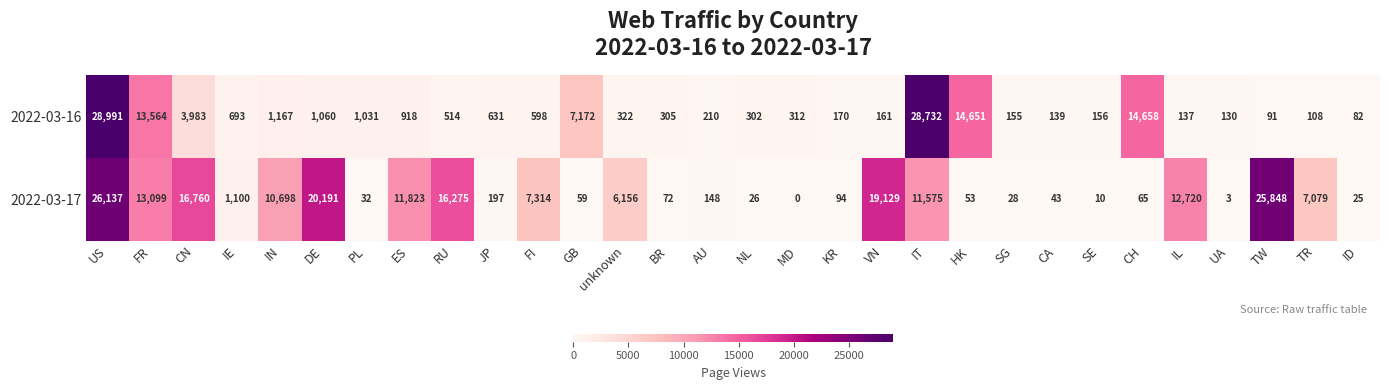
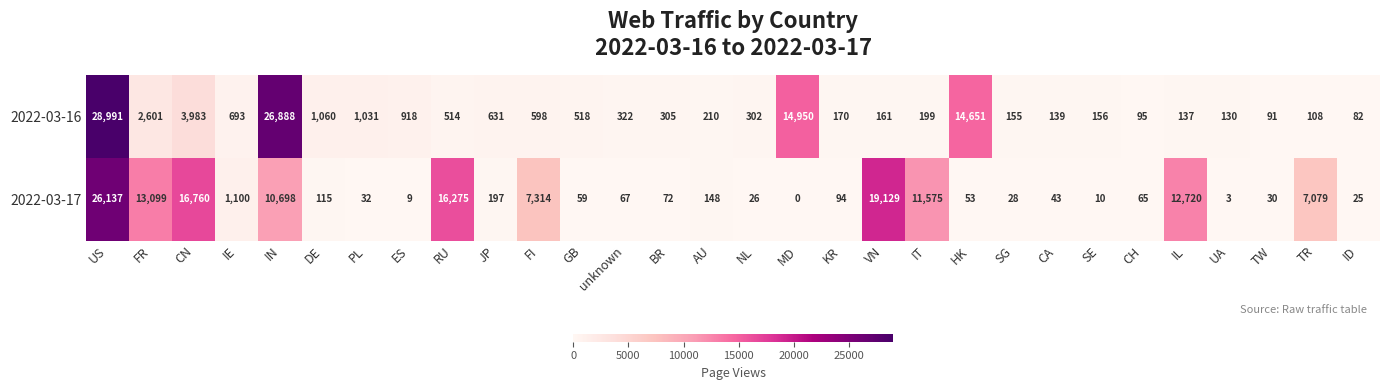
2022-03-16, FR: 13,564 -> 2,601
2022-03-16, IN: 1,167 -> 26,888
2022-03-16, GB: 7,172 -> 518
2022-03-16, MD: 312 -> 14,950
2022-03-16, IT: 28,732 -> 199
2022-03-16, CH: 14,658 -> 95
2022-03-17, DE: 20,191 -> 115
2022-03-17, ES: 11,823 -> 9
2022-03-17, unknown: 6,156 -> 67
2022-03-17, TW: 25,848 -> 30
